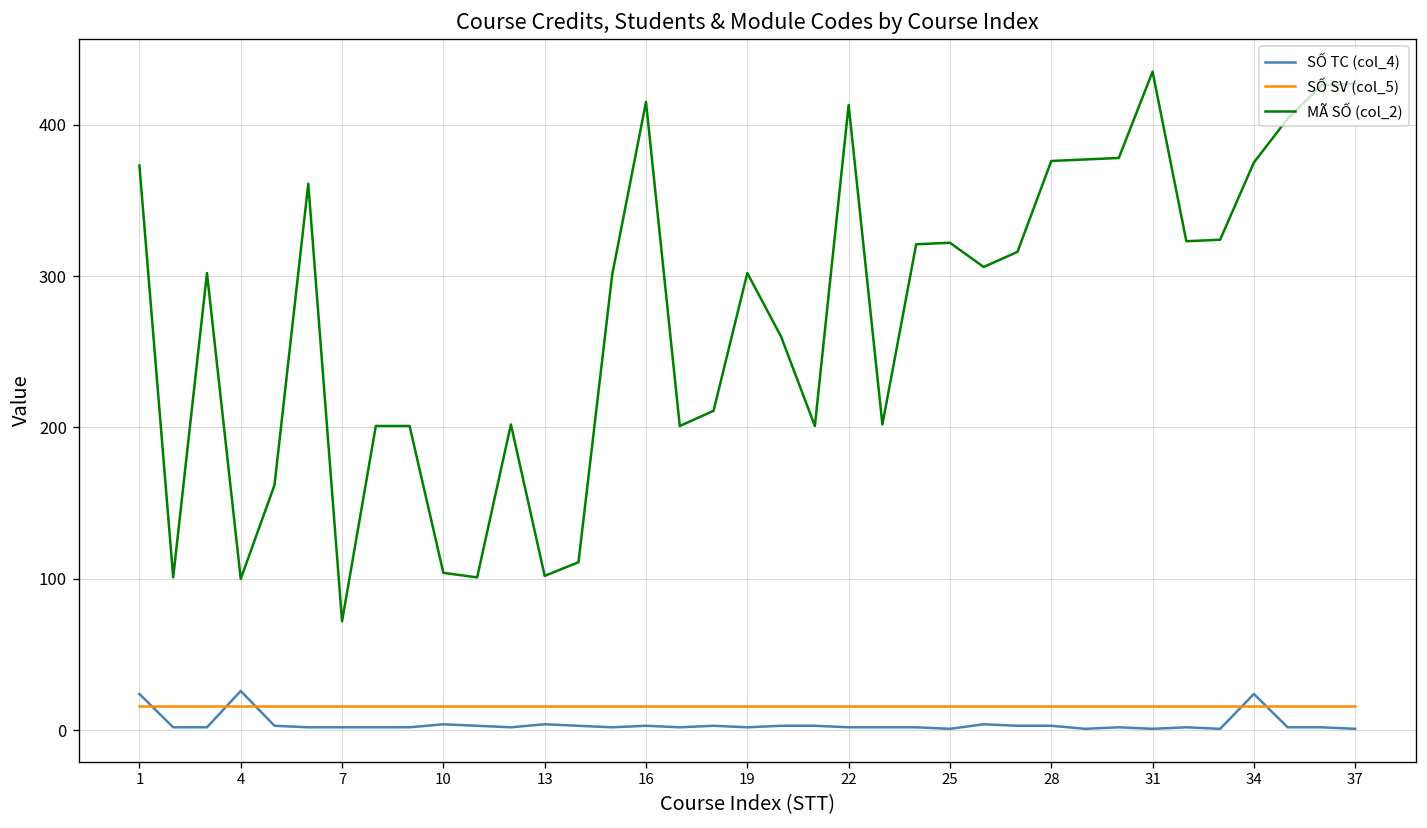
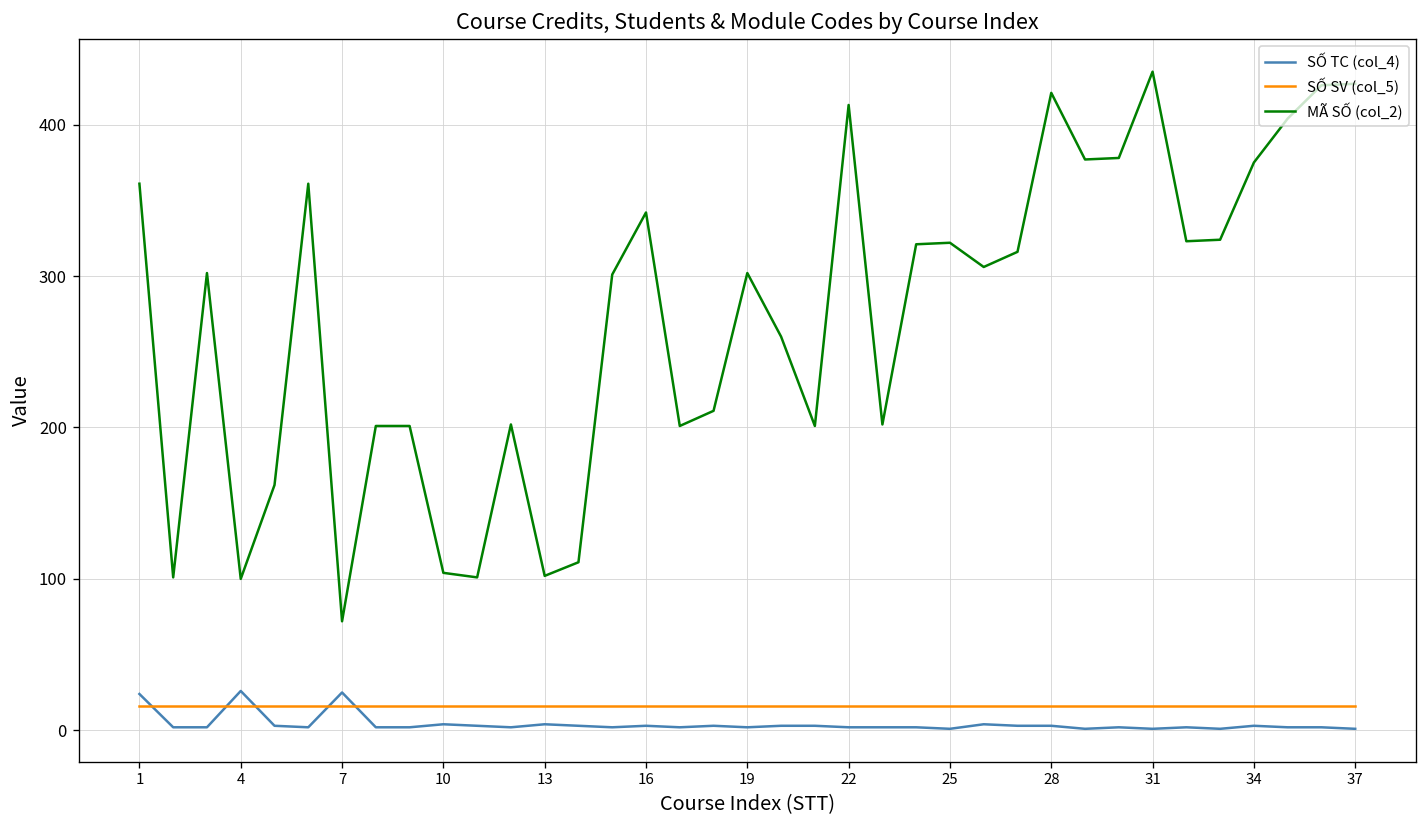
MÃ SỐ (col_2), 1: 373 -> 361
SỐ TC (col_4), 7: 2 -> 25
MÃ SỐ (col_2), 16: 415 -> 342
MÃ SỐ (col_2), 28: 376 -> 421
SỐ TC (col_4), 34: 24 -> 3
